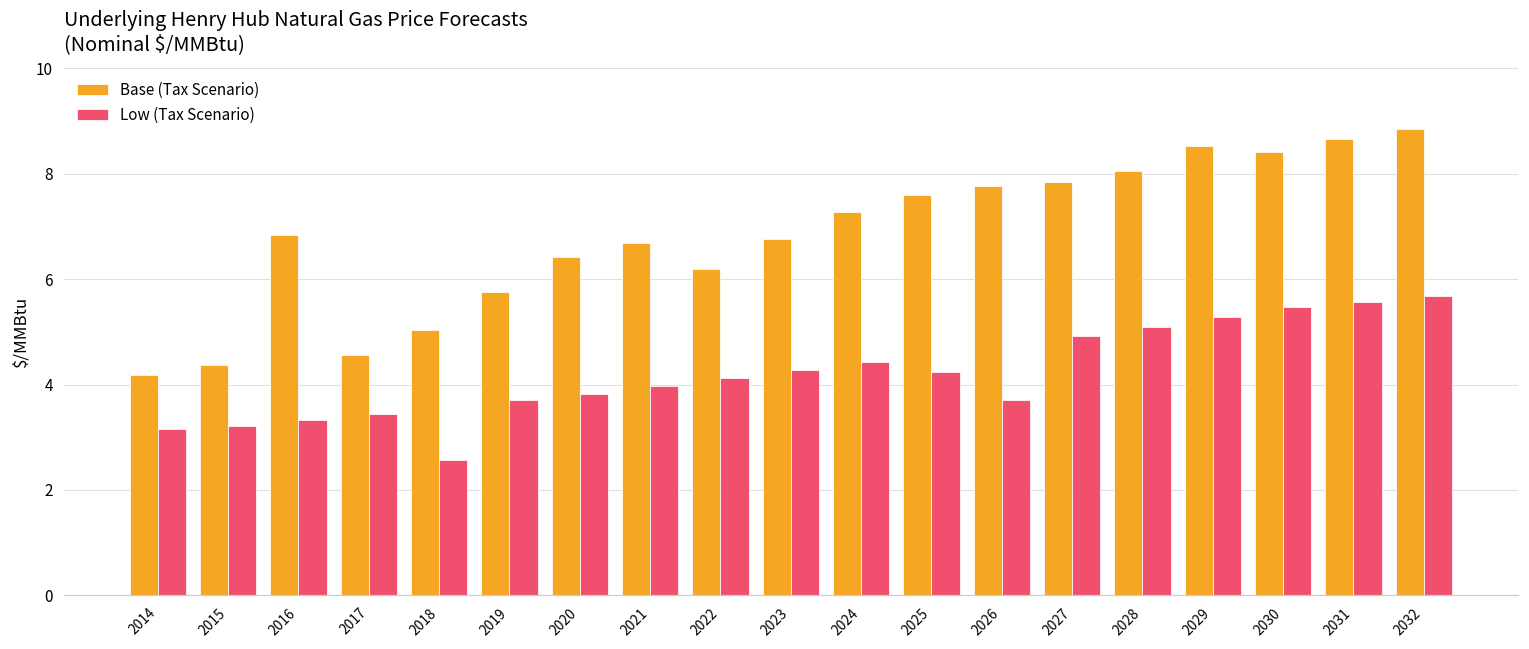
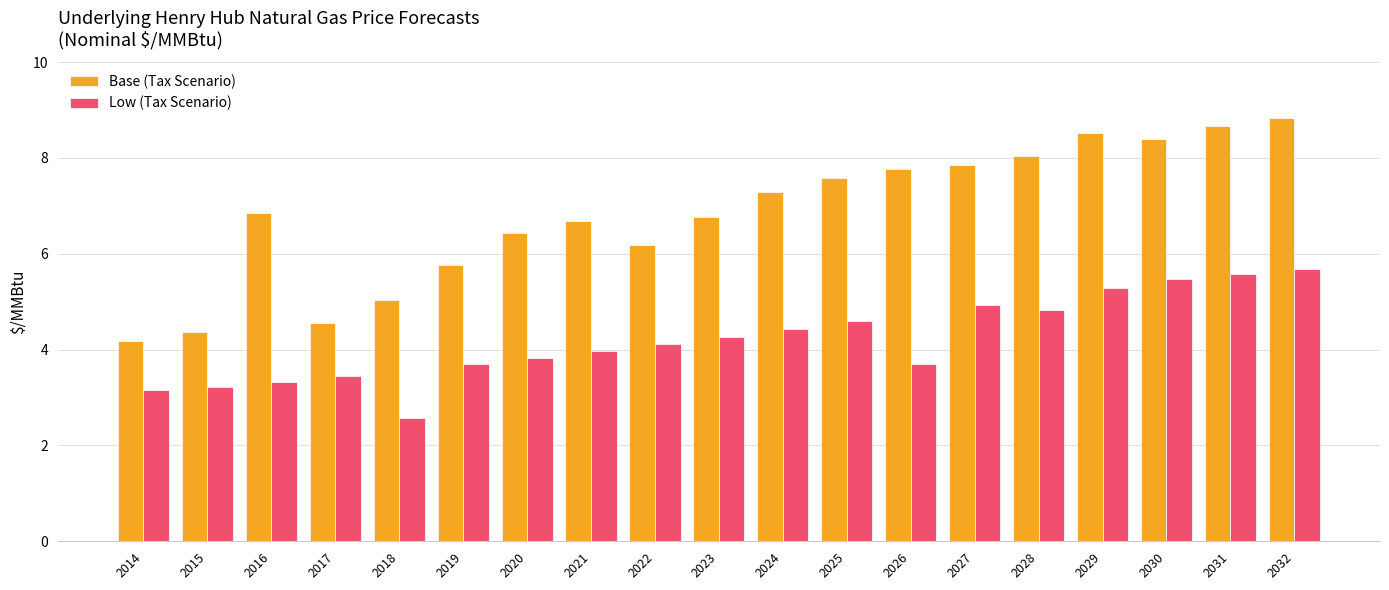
Low (Tax Scenario), 2025: 4.2 -> 4.6
Low (Tax Scenario), 2028: 5.1 -> 4.8
